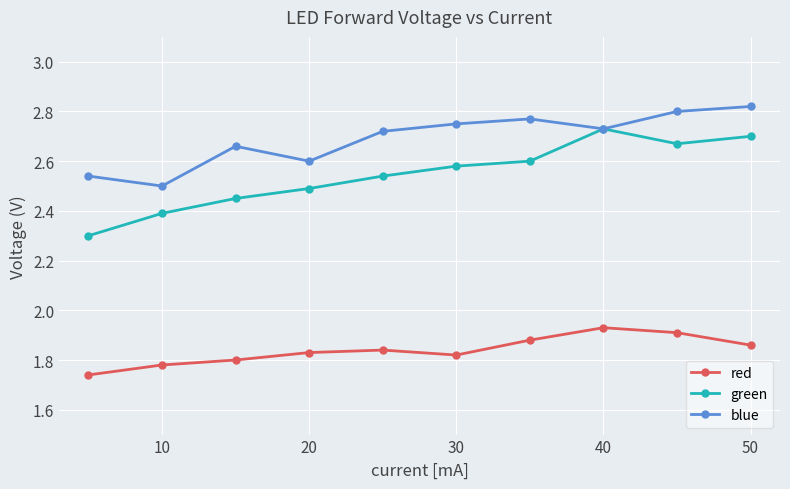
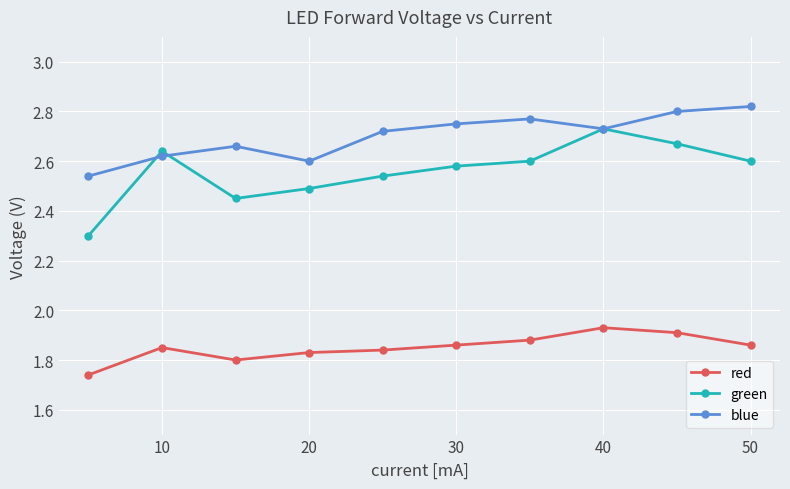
red, 10: 1.78 -> 1.85
green, 10: 2.39 -> 2.64
blue, 10: 2.50 -> 2.62
red, 30: 1.82 -> 1.86
green, 50: 2.7 -> 2.6
